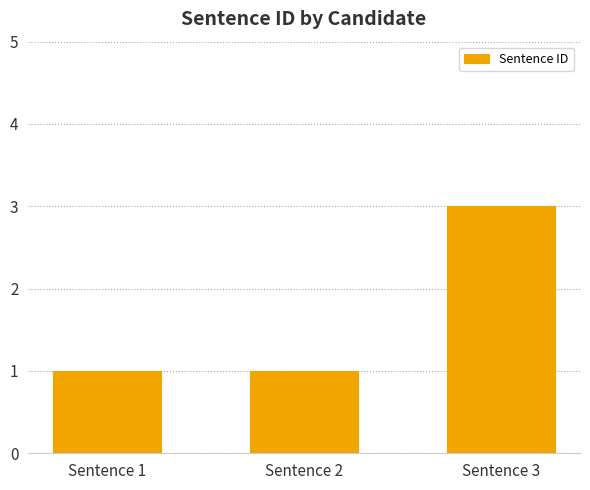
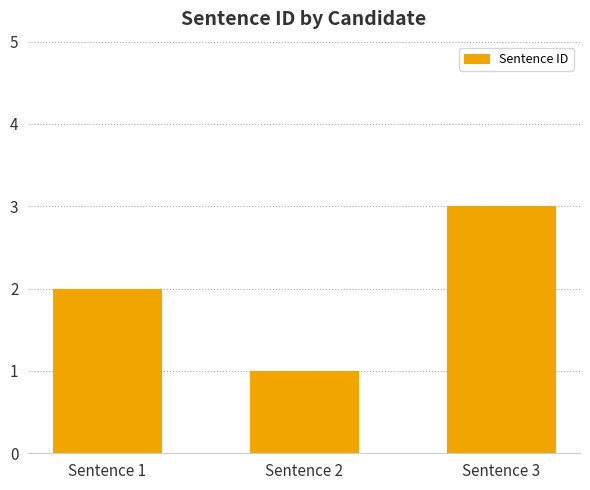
Sentence 1: 1 -> 2
